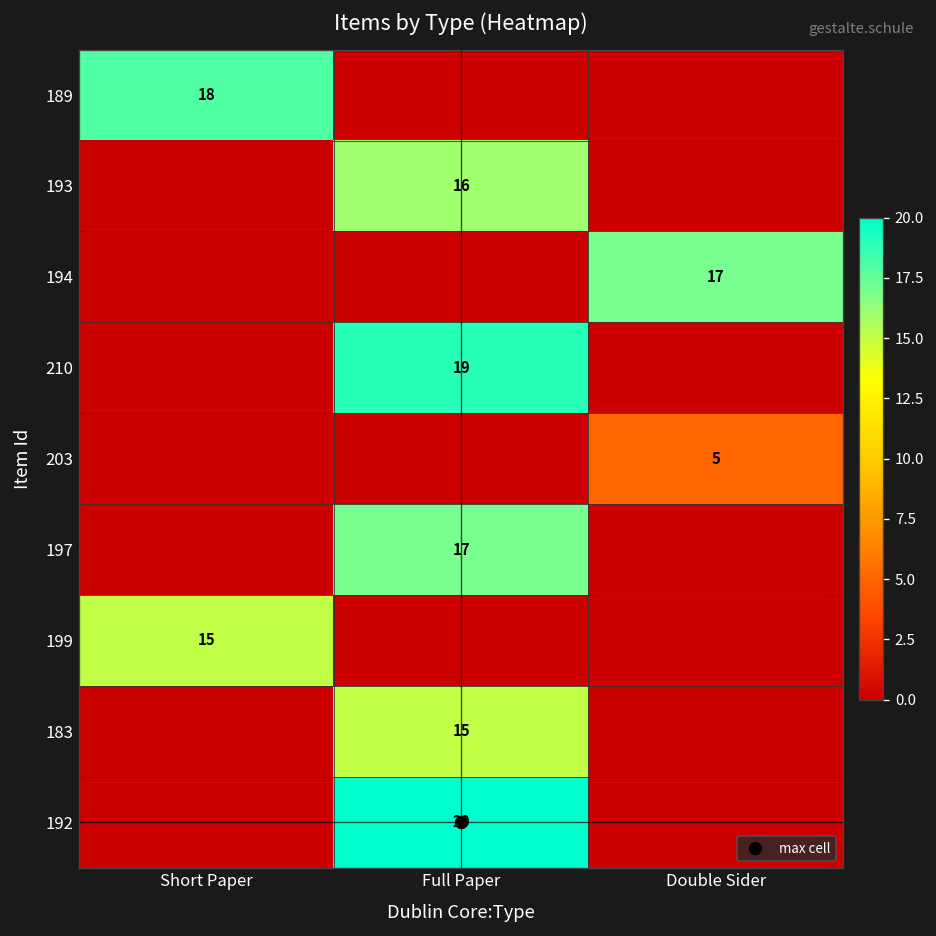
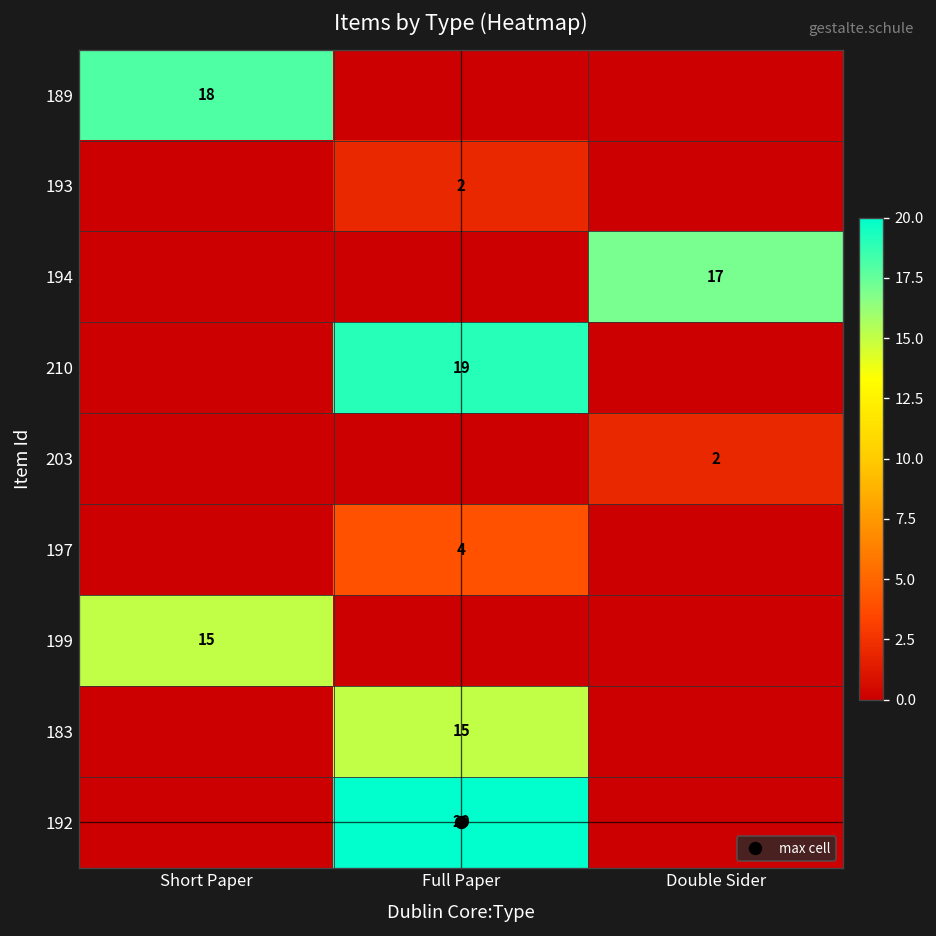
193, Full Paper: 16 -> 2
203, Double Sider: 5 -> 2
197, Full Paper: 17 -> 4
